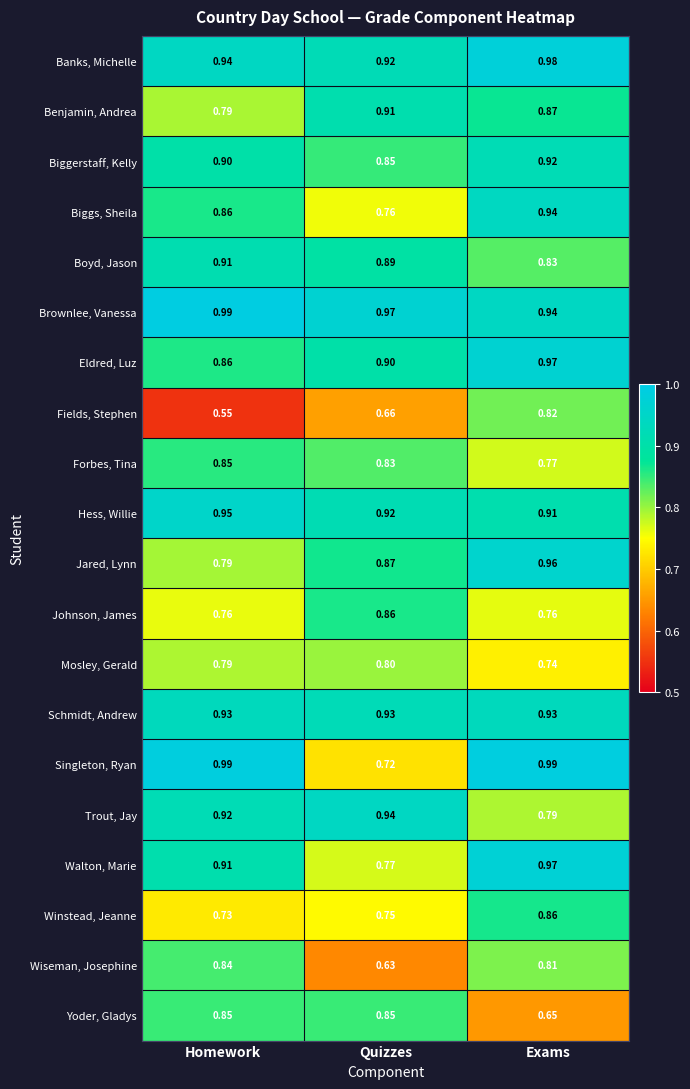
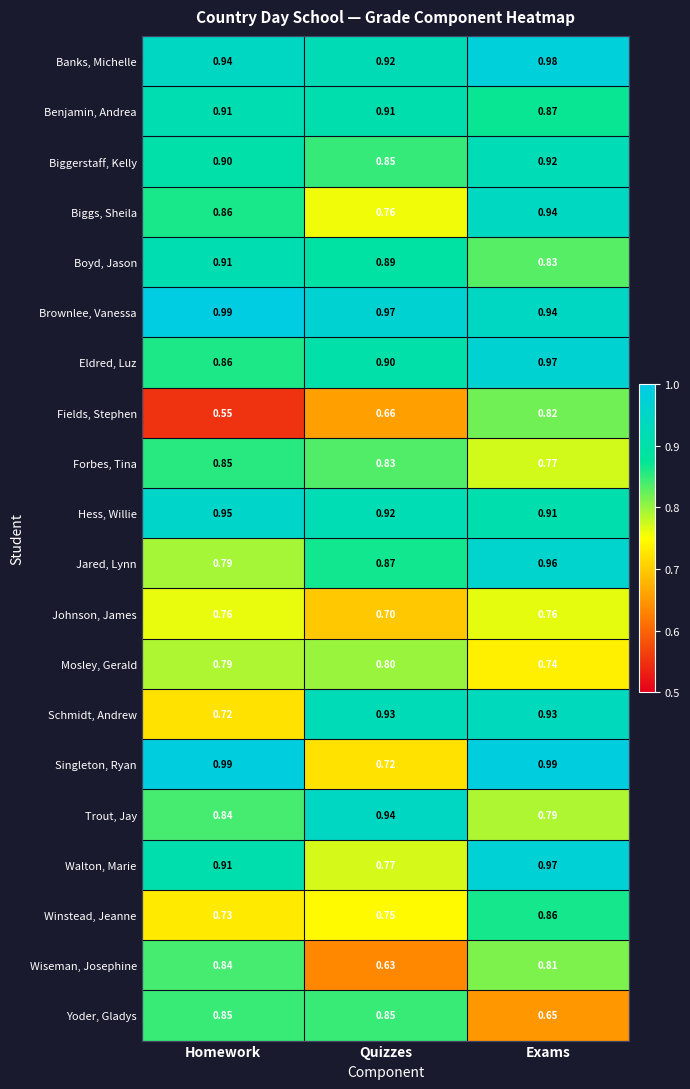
Benjamin, Andrea, Homework: 0.79 -> 0.91
Johnson, James, Quizzes: 0.86 -> 0.70
Schmidt, Andrew, Homework: 0.93 -> 0.72
Trout, Jay, Homework: 0.92 -> 0.84
